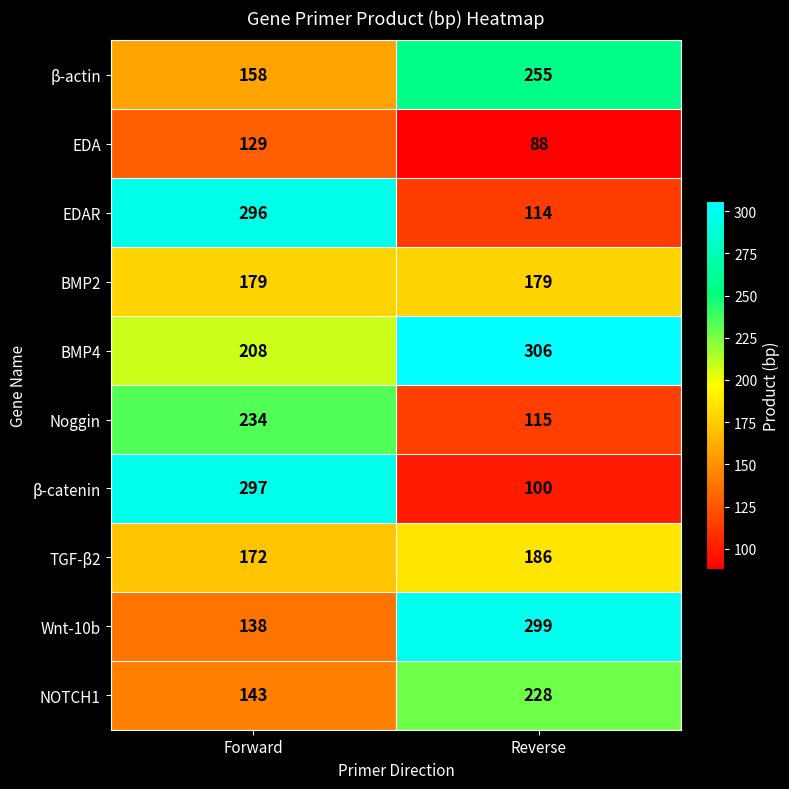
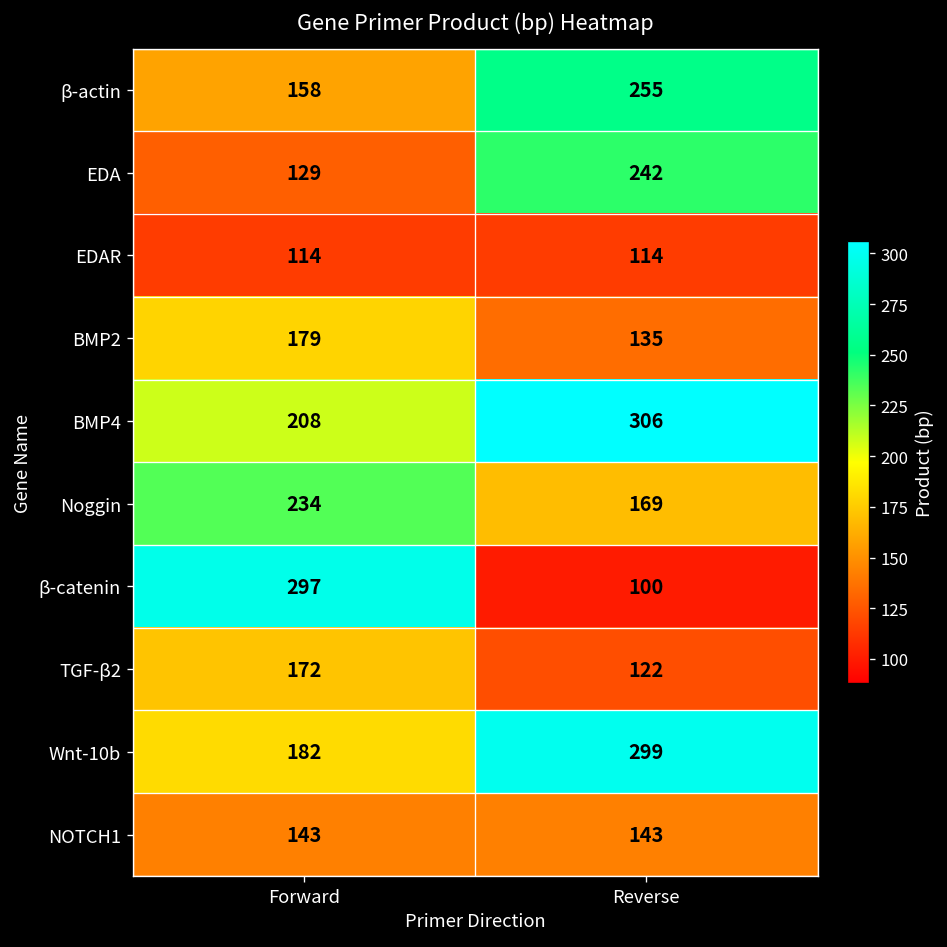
EDA, Reverse: 88 -> 242
EDAR, Forward: 296 -> 114
BMP2, Reverse: 179 -> 135
Noggin, Reverse: 115 -> 169
TGF-β2, Reverse: 186 -> 122
Wnt-10b, Forward: 138 -> 182
NOTCH1, Reverse: 228 -> 143
